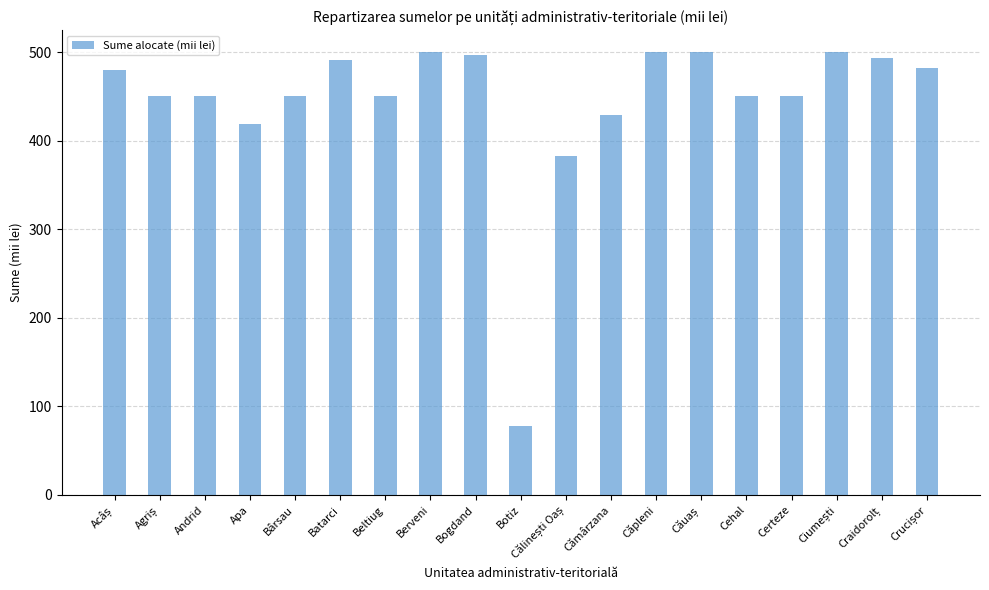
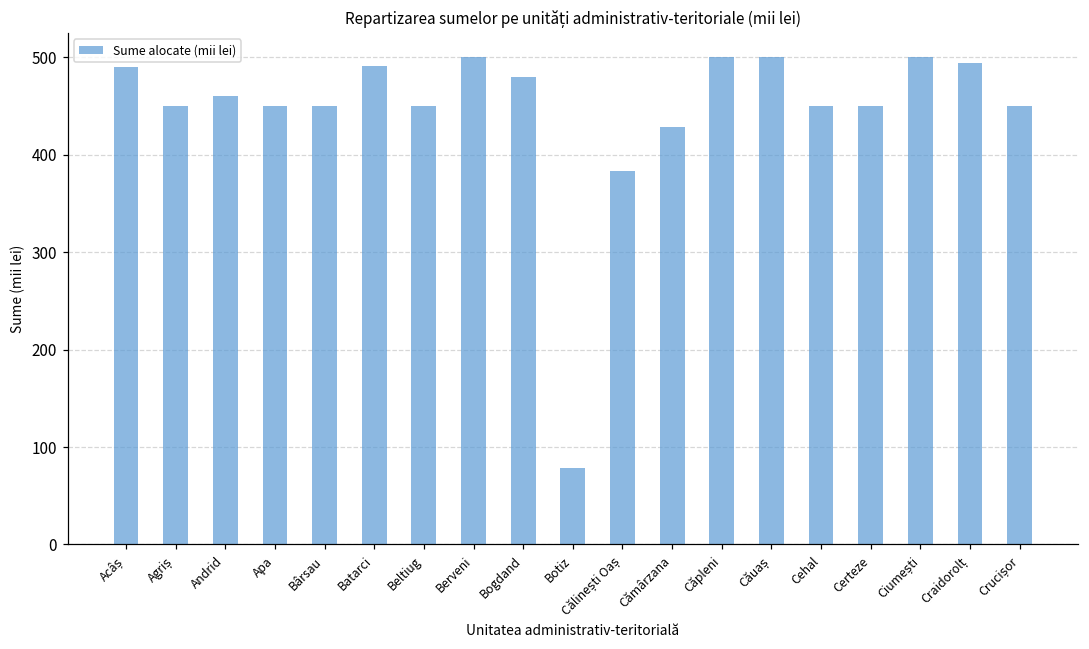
Acâș: 480 -> 490
Andrid: 450 -> 460
Apa: 420 -> 450
Bogdand: 500 -> 480
Crucișor: 480 -> 450
